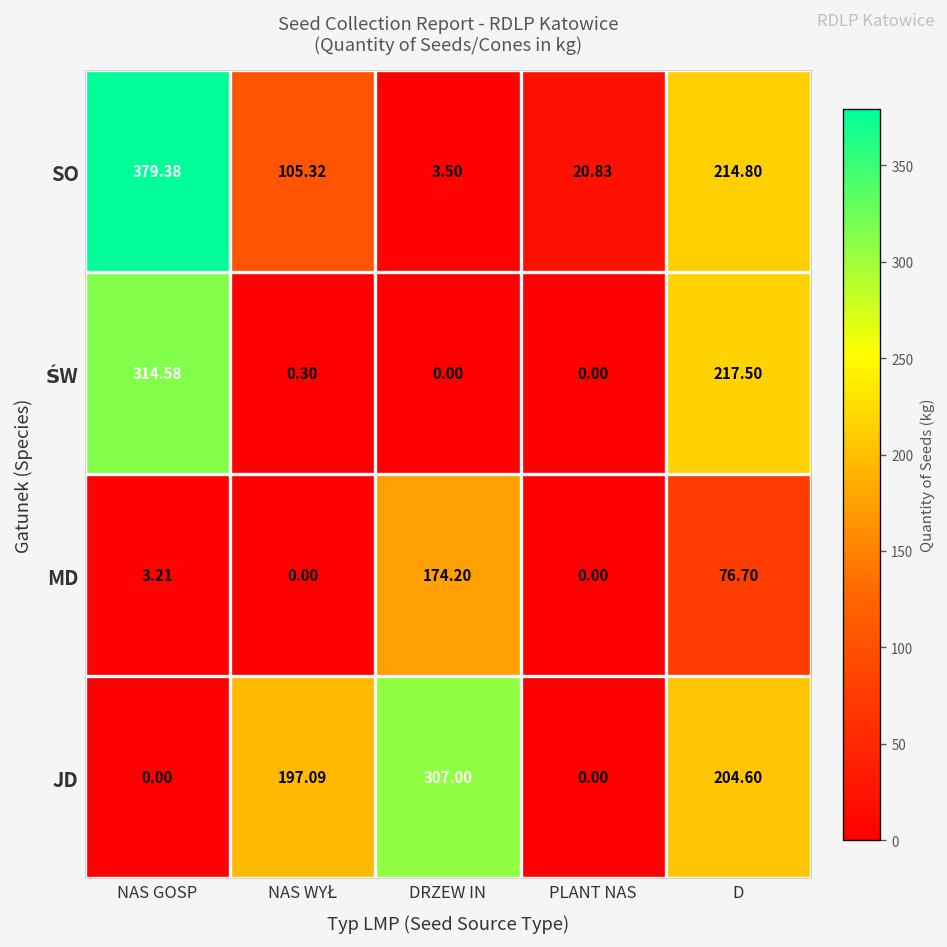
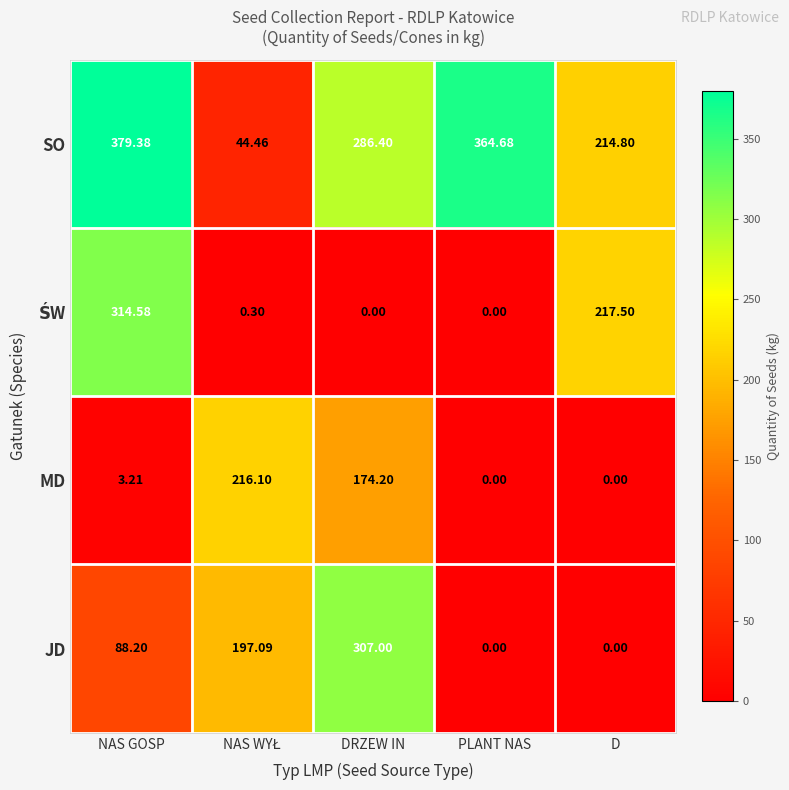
SO, NAS WYŁ: 105.32 -> 44.46
SO, DRZEW IN: 3.50 -> 286.40
SO, PLANT NAS: 20.83 -> 364.68
MD, NAS WYŁ: 0.00 -> 216.10
MD, D: 76.70 -> 0.00
JD, NAS GOSP: 0.00 -> 88.20
JD, D: 204.60 -> 0.00
